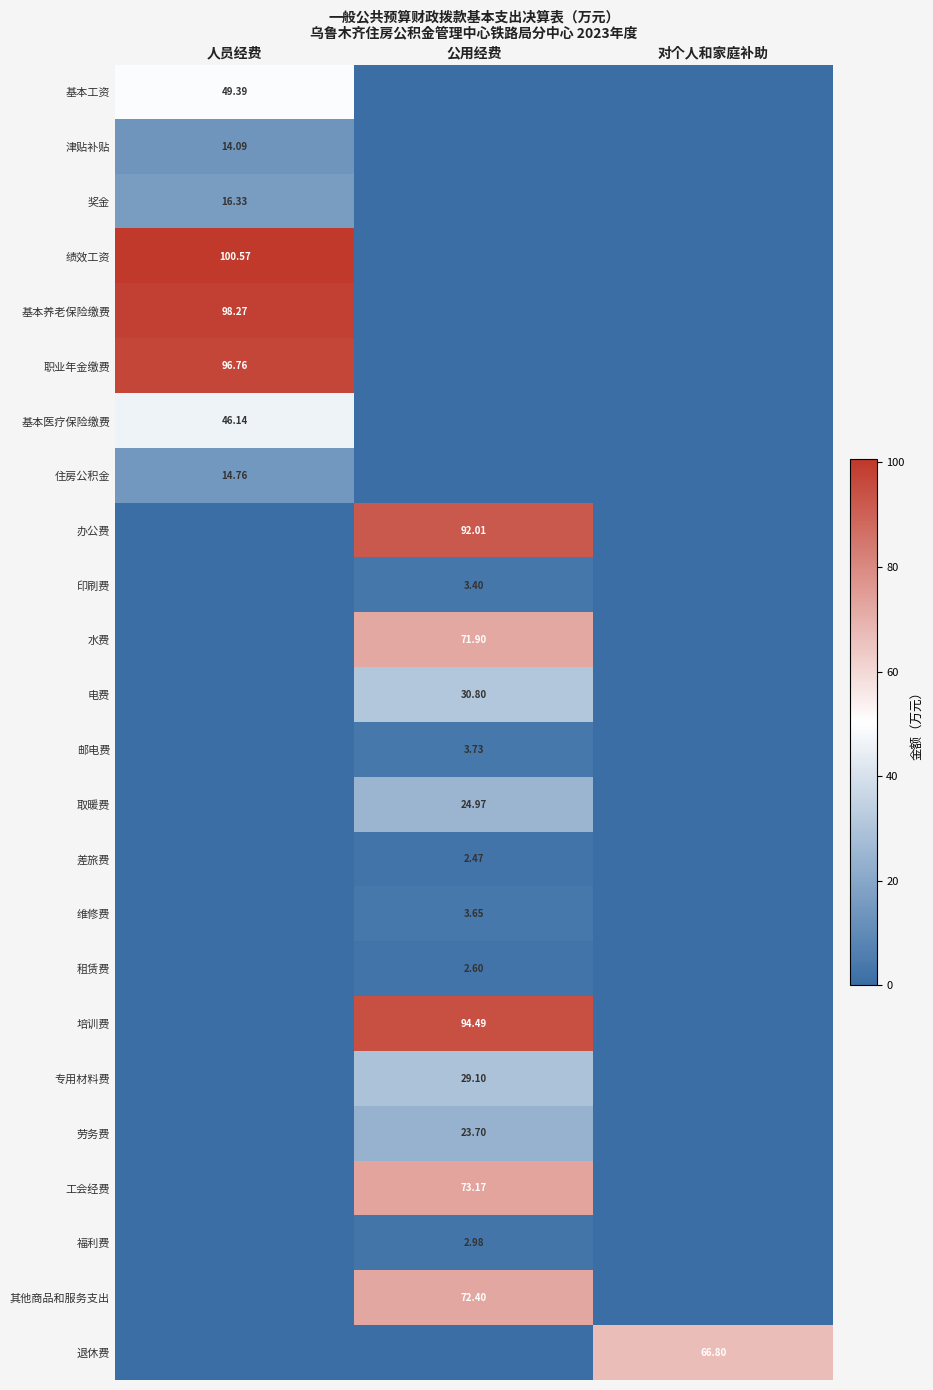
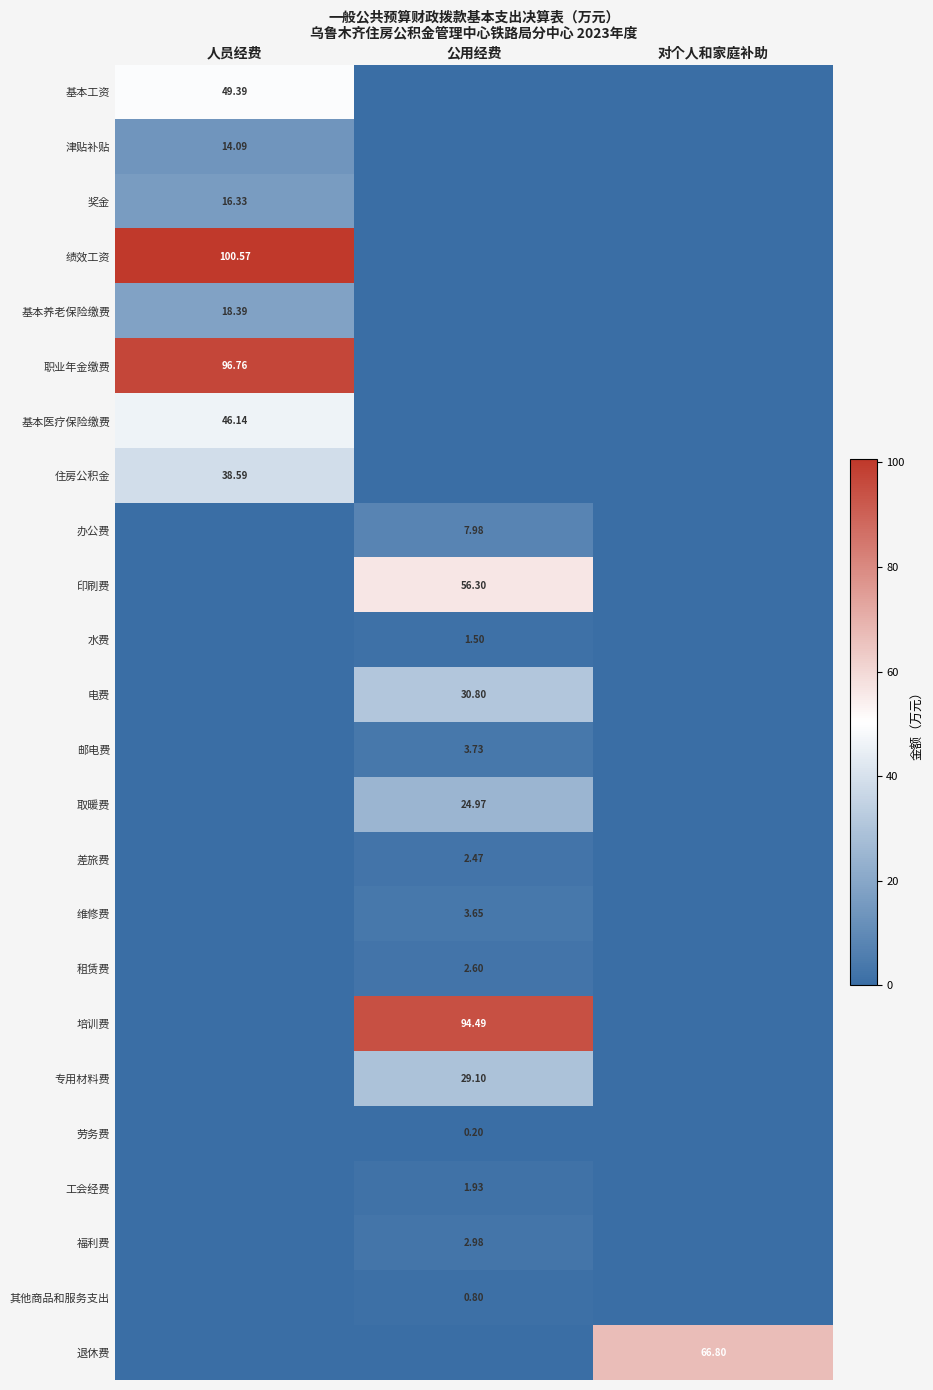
基本养老保险缴费, 人员经费: 98.27 -> 18.39
住房公积金, 人员经费: 14.76 -> 38.59
办公费, 公用经费: 92.01 -> 7.98
印刷费, 公用经费: 3.40 -> 56.30
水费, 公用经费: 71.90 -> 1.50
劳务费, 公用经费: 23.70 -> 0.20
工会经费, 公用经费: 73.17 -> 1.93
其他商品和服务支出, 公用经费: 72.40 -> 0.80
